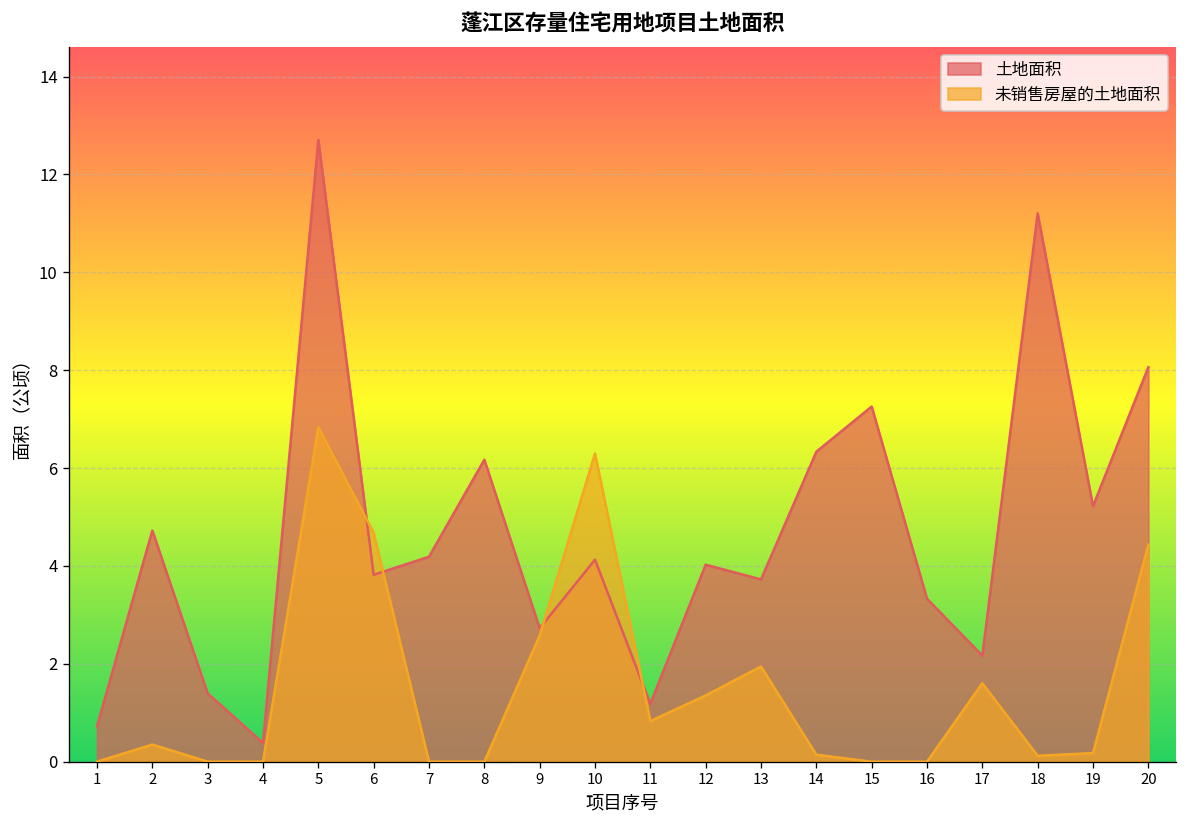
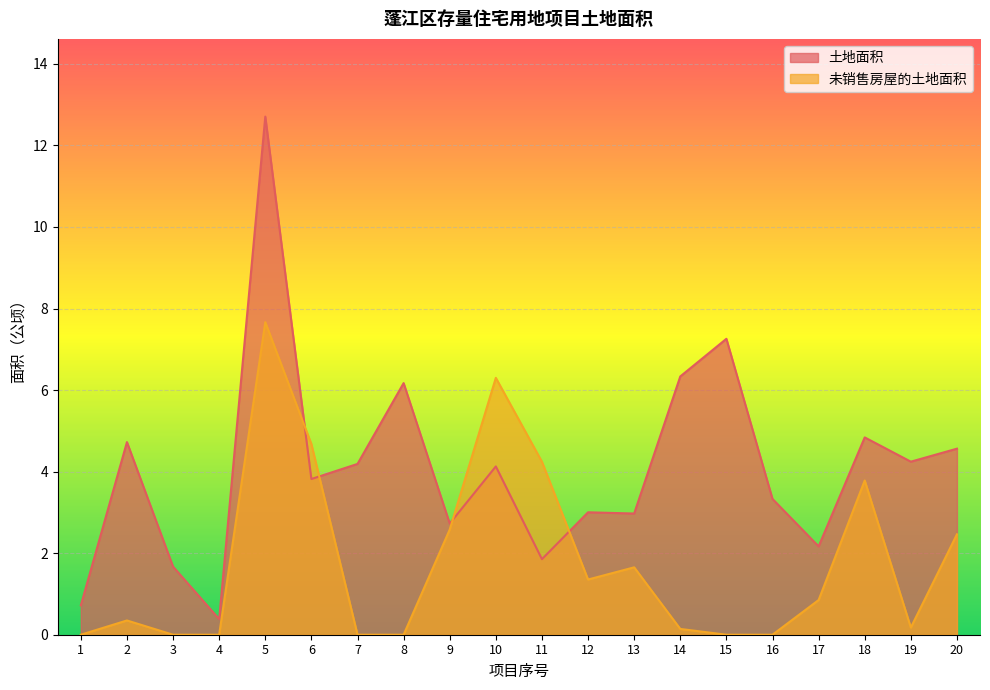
土地面积, 3: 1.4 -> 1.7
未销售房屋的土地面积, 5: 6.8 -> 7.7
土地面积, 11: 1.2 -> 1.9
未销售房屋的土地面积, 11: 0.8 -> 4.2
土地面积, 12: 4.0 -> 3.0
土地面积, 13: 3.7 -> 3.0
未销售房屋的土地面积, 13: 1.9 -> 1.7
未销售房屋的土地面积, 17: 1.6 -> 0.9
土地面积, 18: 11.2 -> 4.8
未销售房屋的土地面积, 18: 0.1 -> 3.8
土地面积, 19: 5.2 -> 4.2
土地面积, 20: 8.1 -> 4.6
未销售房屋的土地面积, 20: 4.4 -> 2.5
